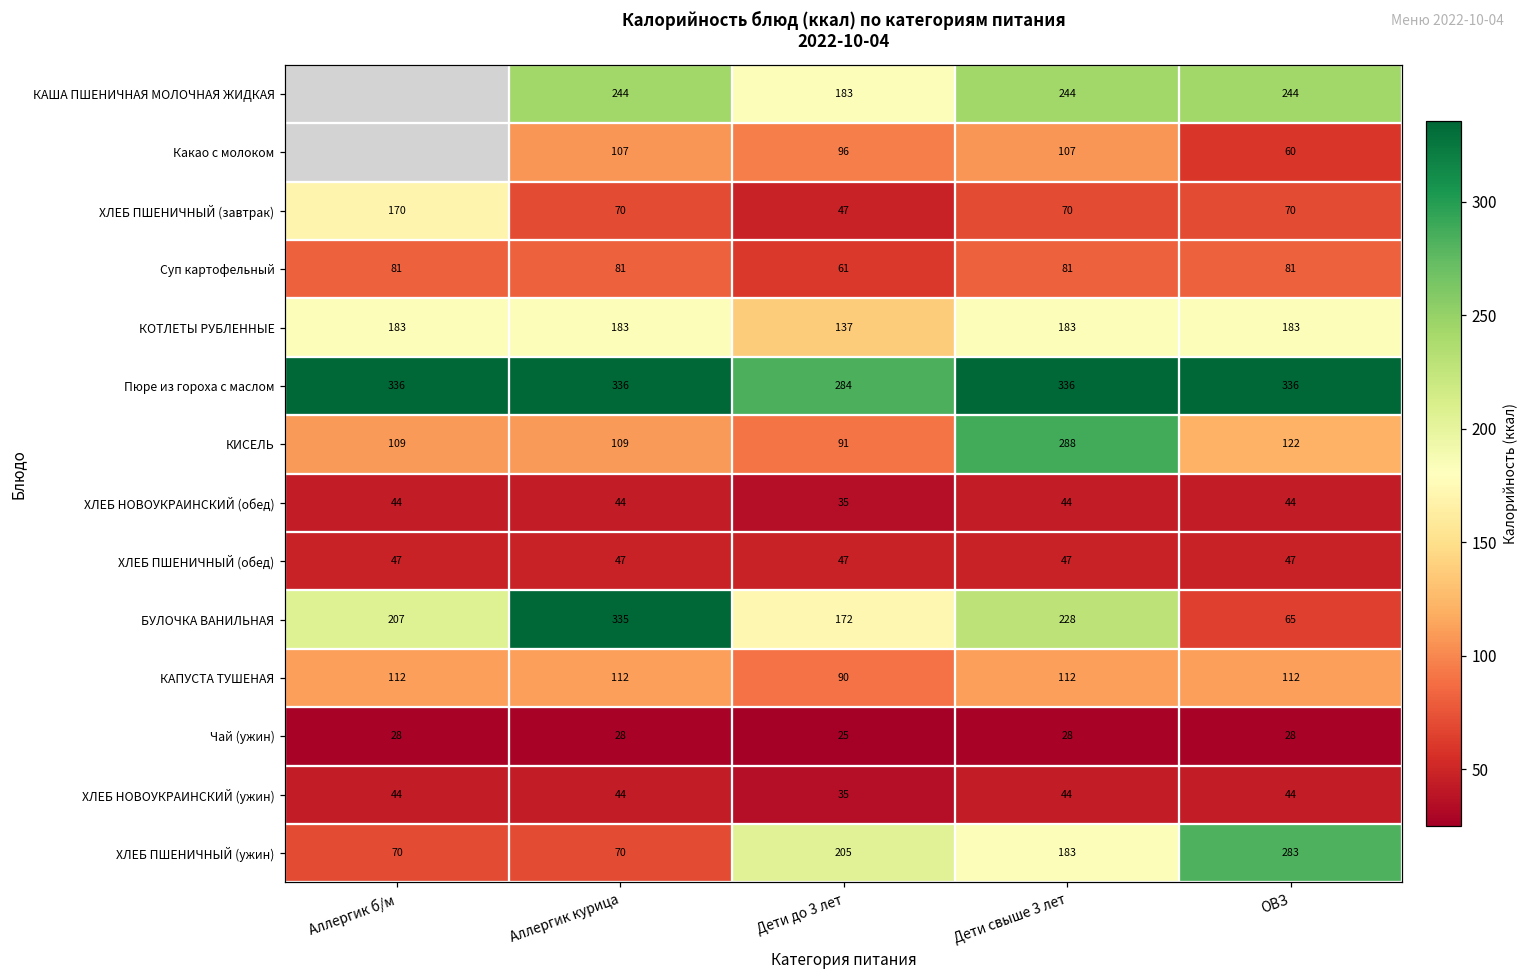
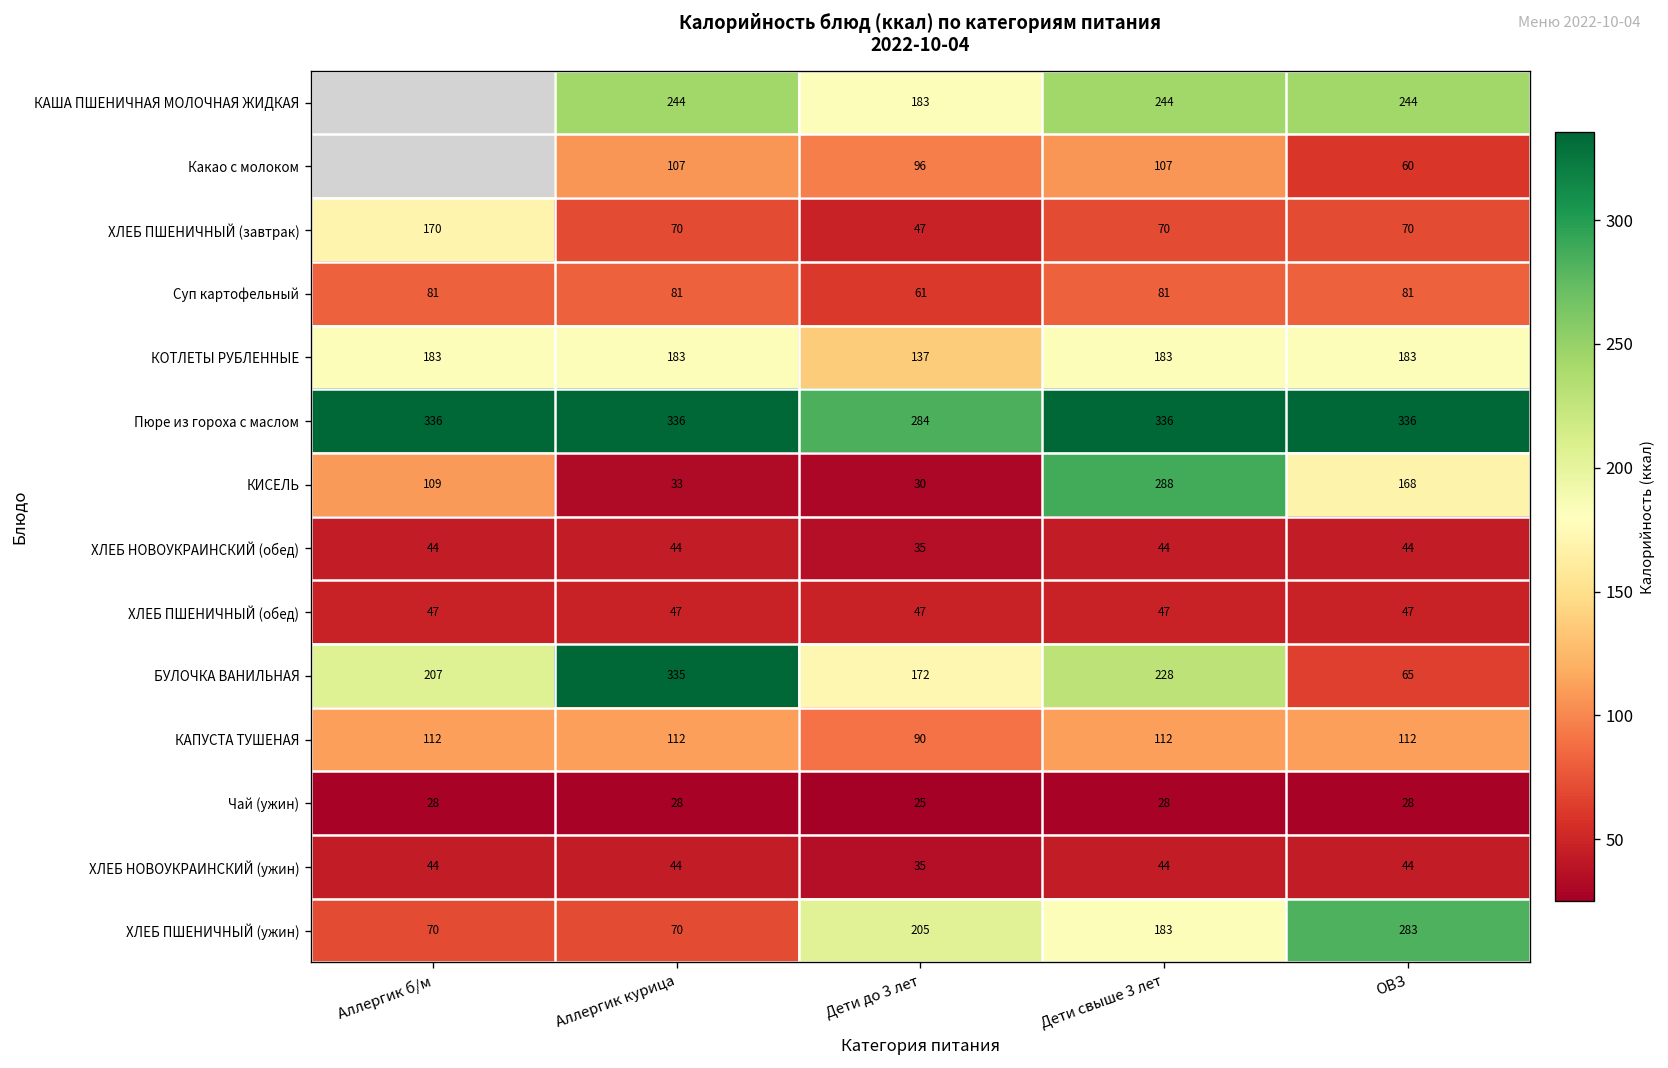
КИСЕЛЬ, Аллергик курица: 109 -> 33
КИСЕЛЬ, Дети до 3 лет: 91 -> 30
КИСЕЛЬ, ОВЗ: 122 -> 168
